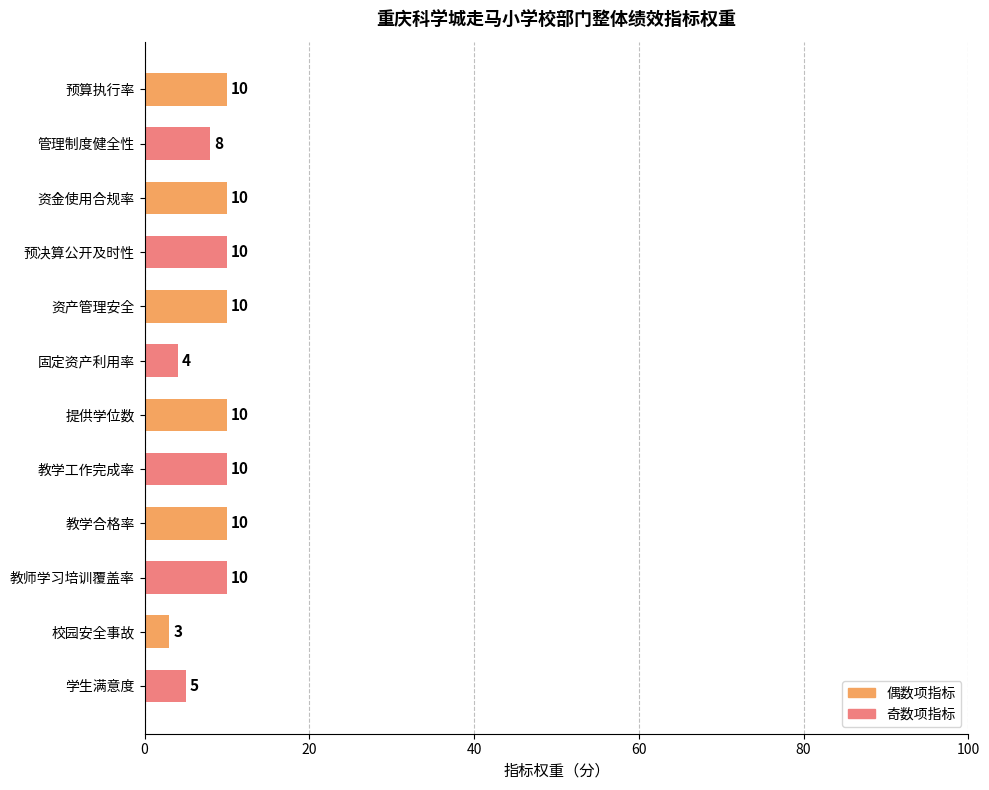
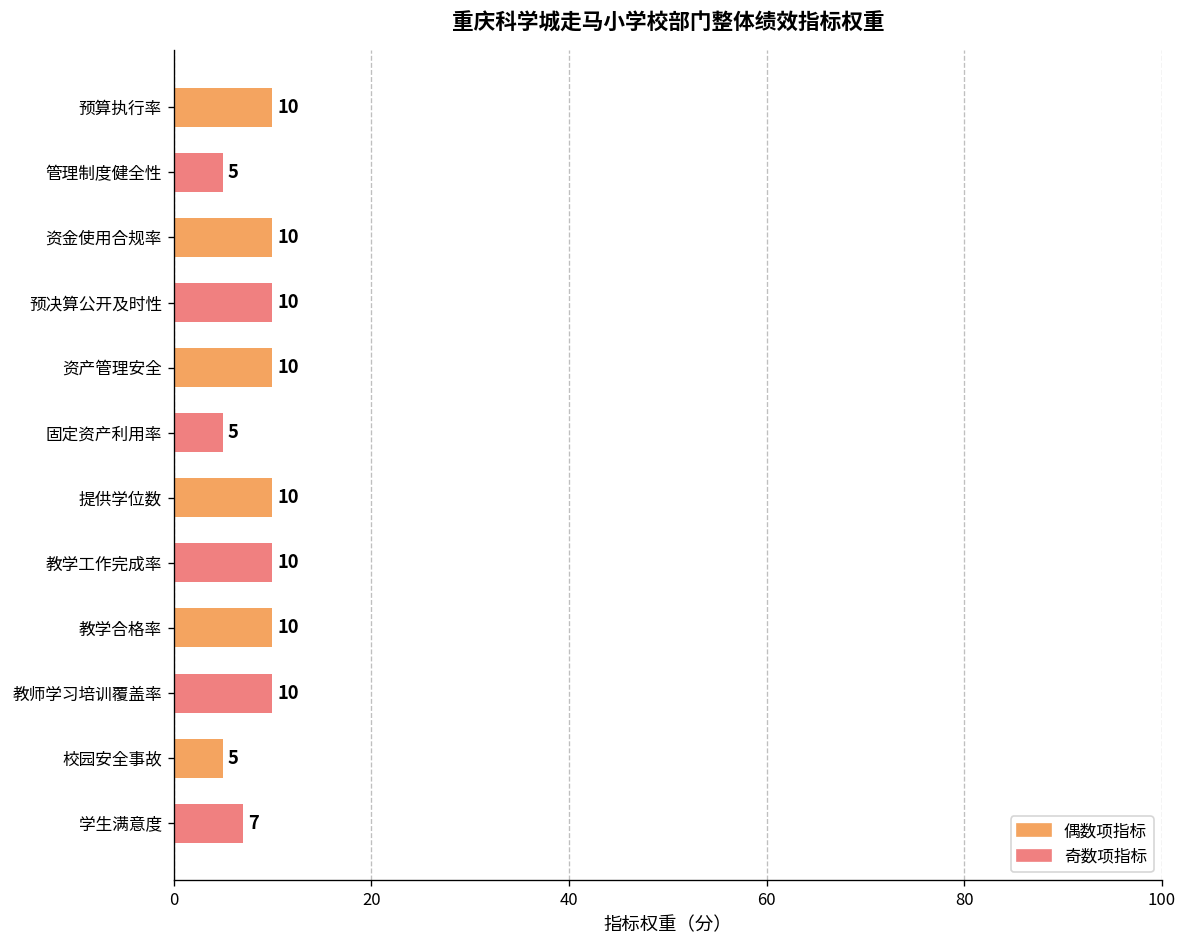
管理制度健全性: 8 -> 5
固定资产利用率: 4 -> 5
校园安全事故: 3 -> 5
学生满意度: 5 -> 7
